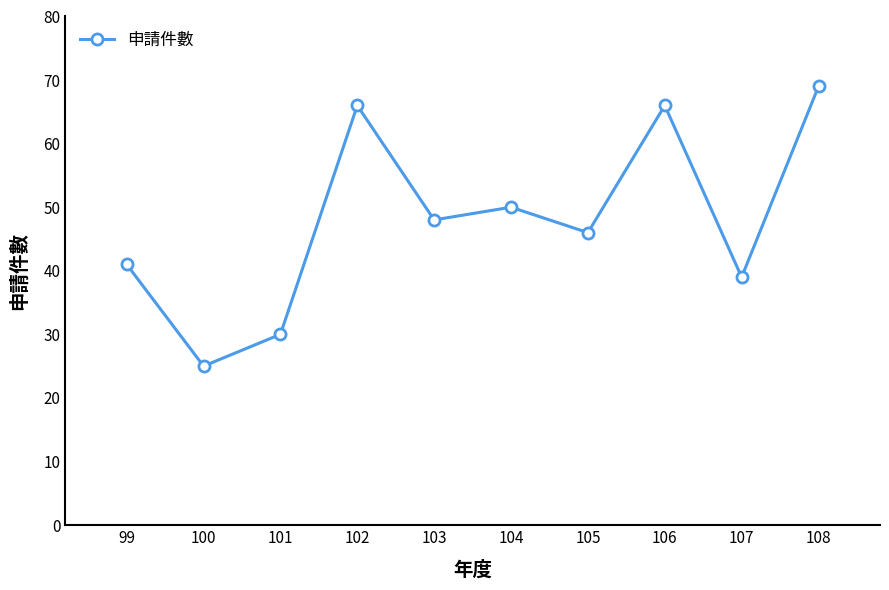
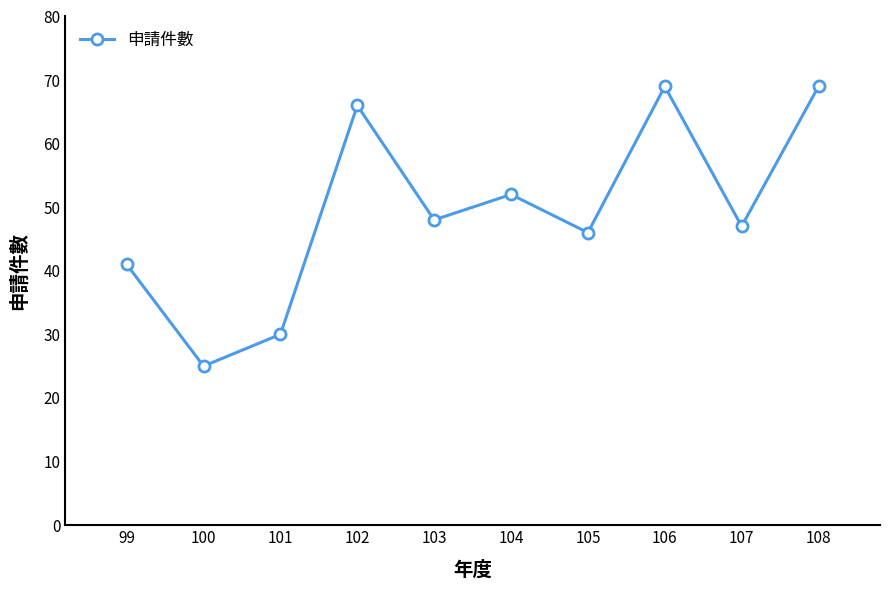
104: 50 -> 52
106: 66 -> 69
107: 39 -> 47
